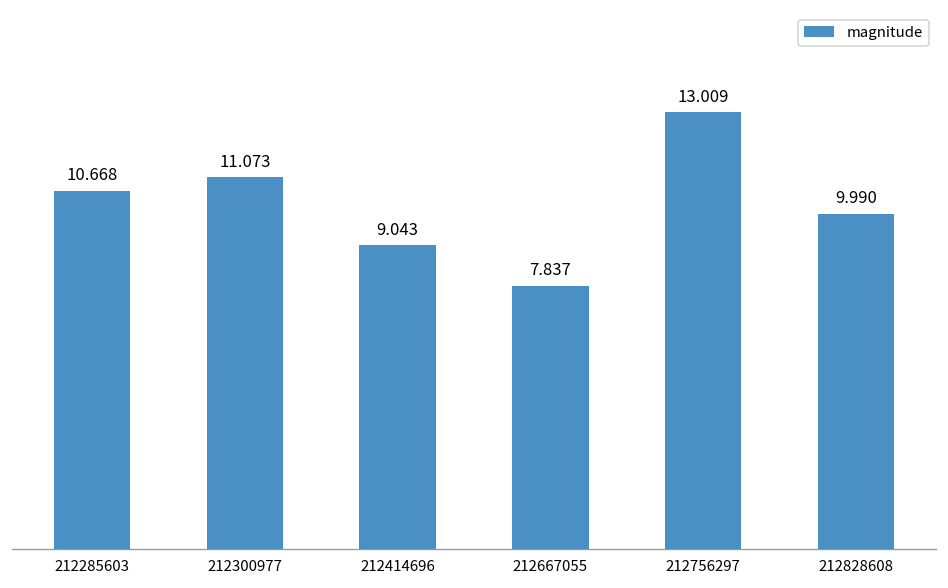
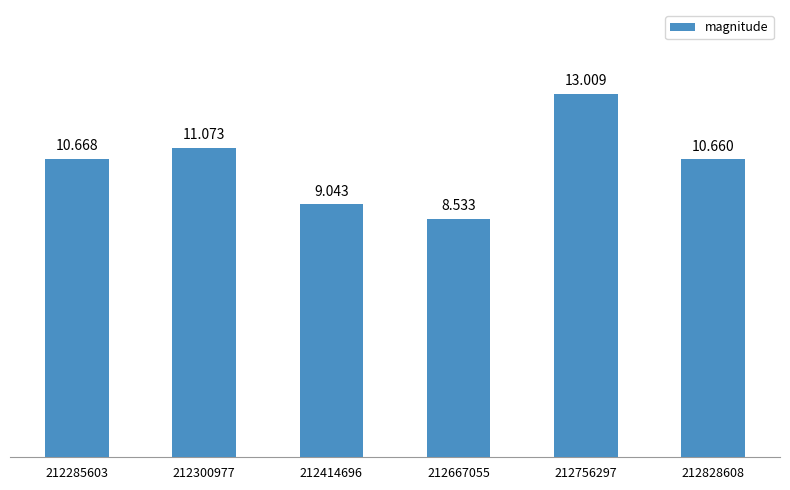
212667055: 7.837 -> 8.533
212828608: 9.990 -> 10.660
